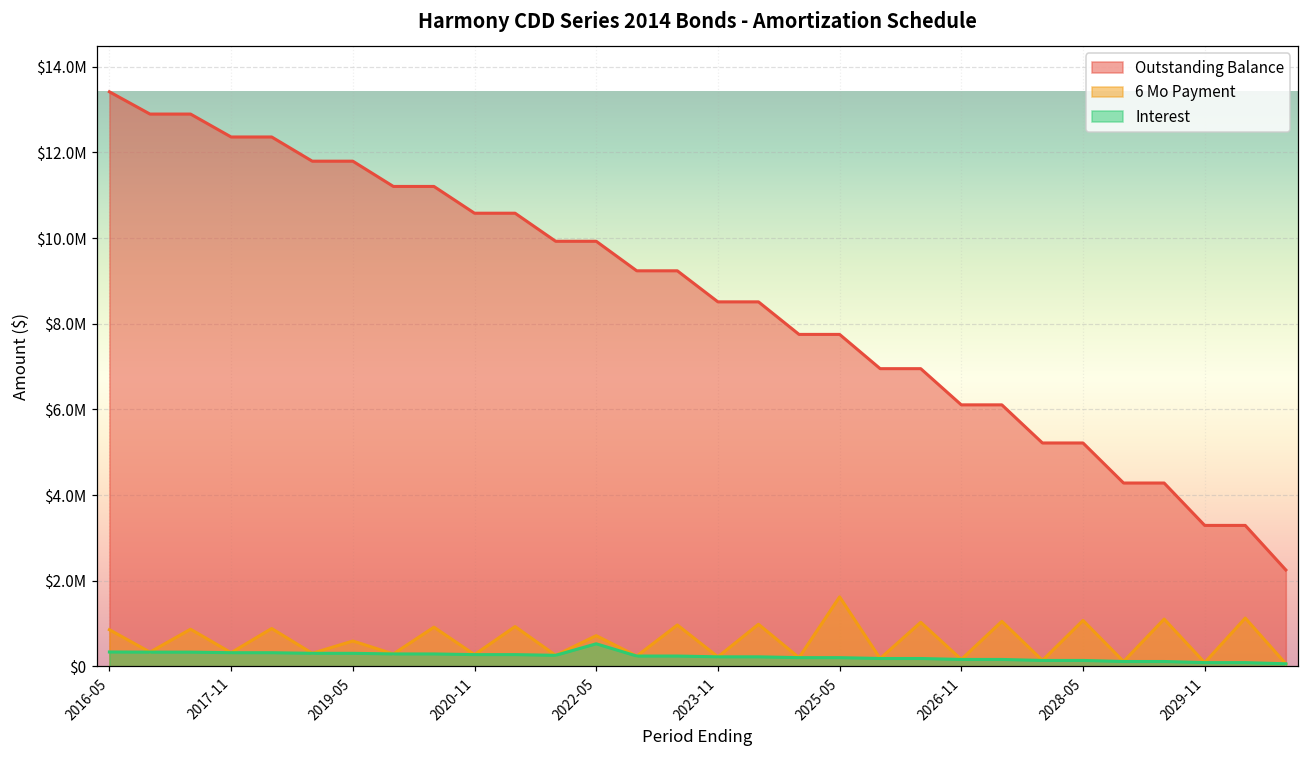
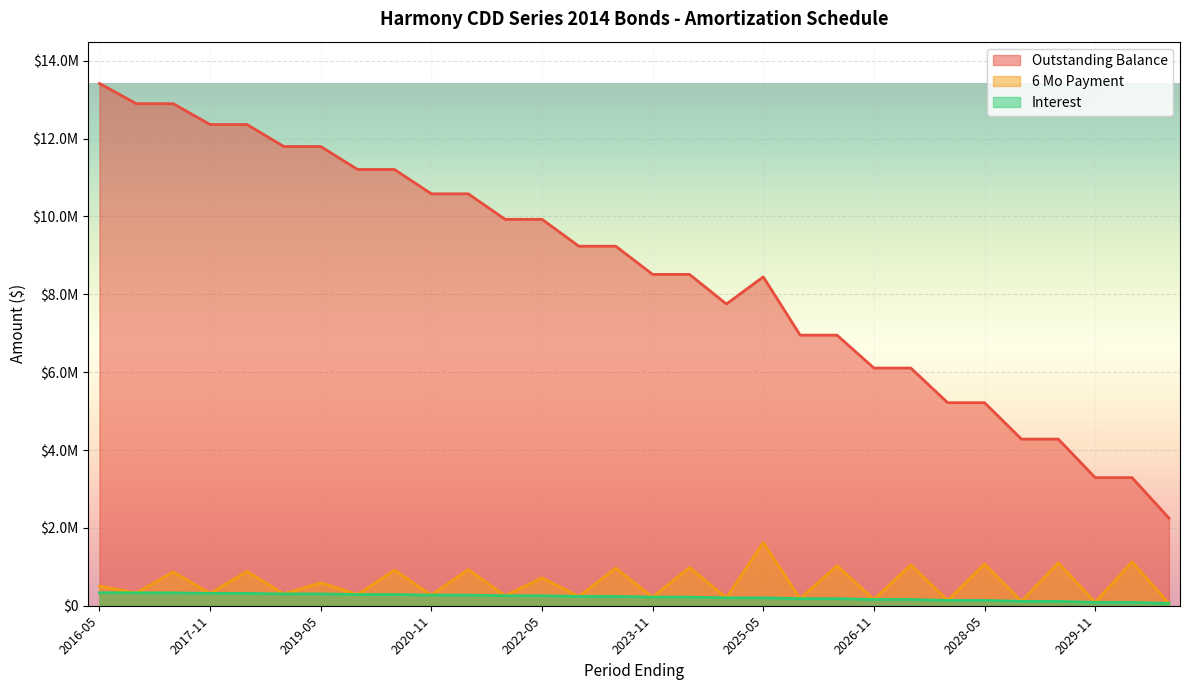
6 Mo Payment, 2016-05: $900000 -> $500000
Interest, 2022-05: $500000 -> $300000
Outstanding Balance, 2025-05: $7800000 -> $8400000
